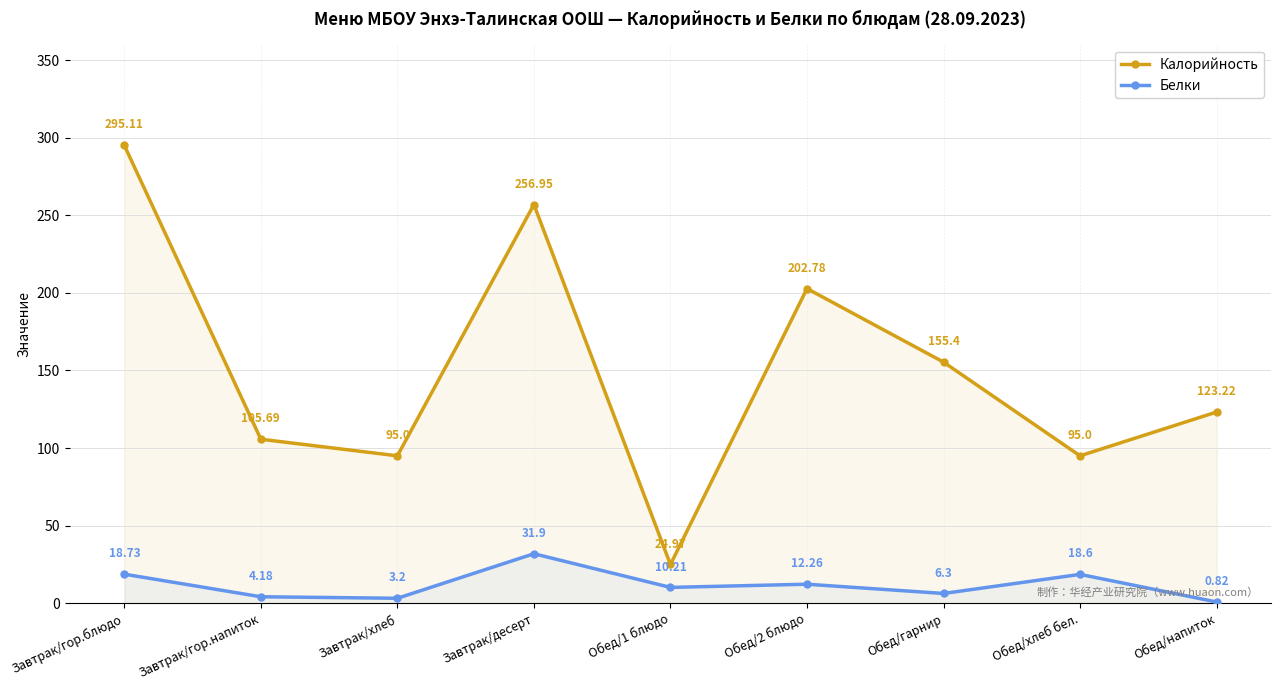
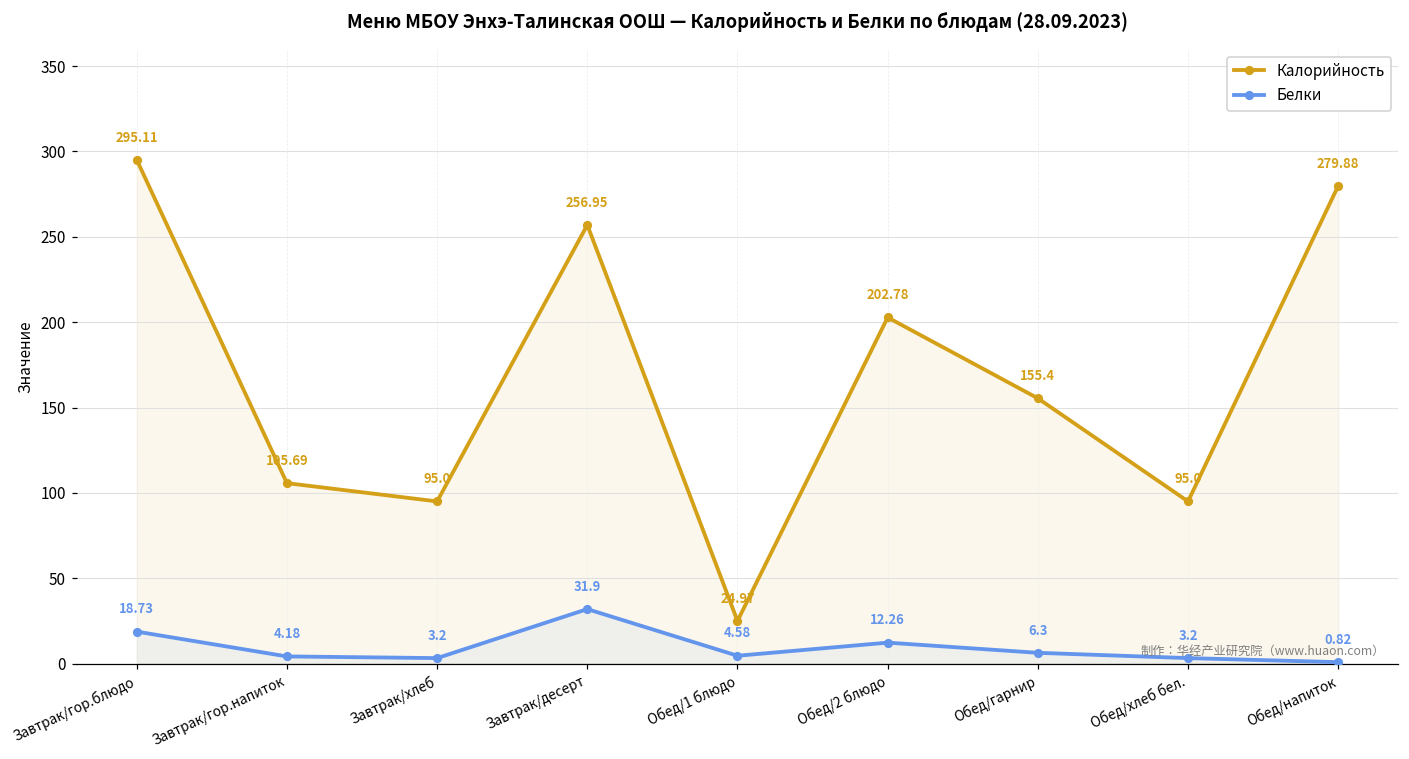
Белки, Обед/1 блюдо: 10.21 -> 4.58
Белки, Обед/хлеб бел.: 18.6 -> 3.2
Калорийность, Обед/напиток: 123.22 -> 279.88
